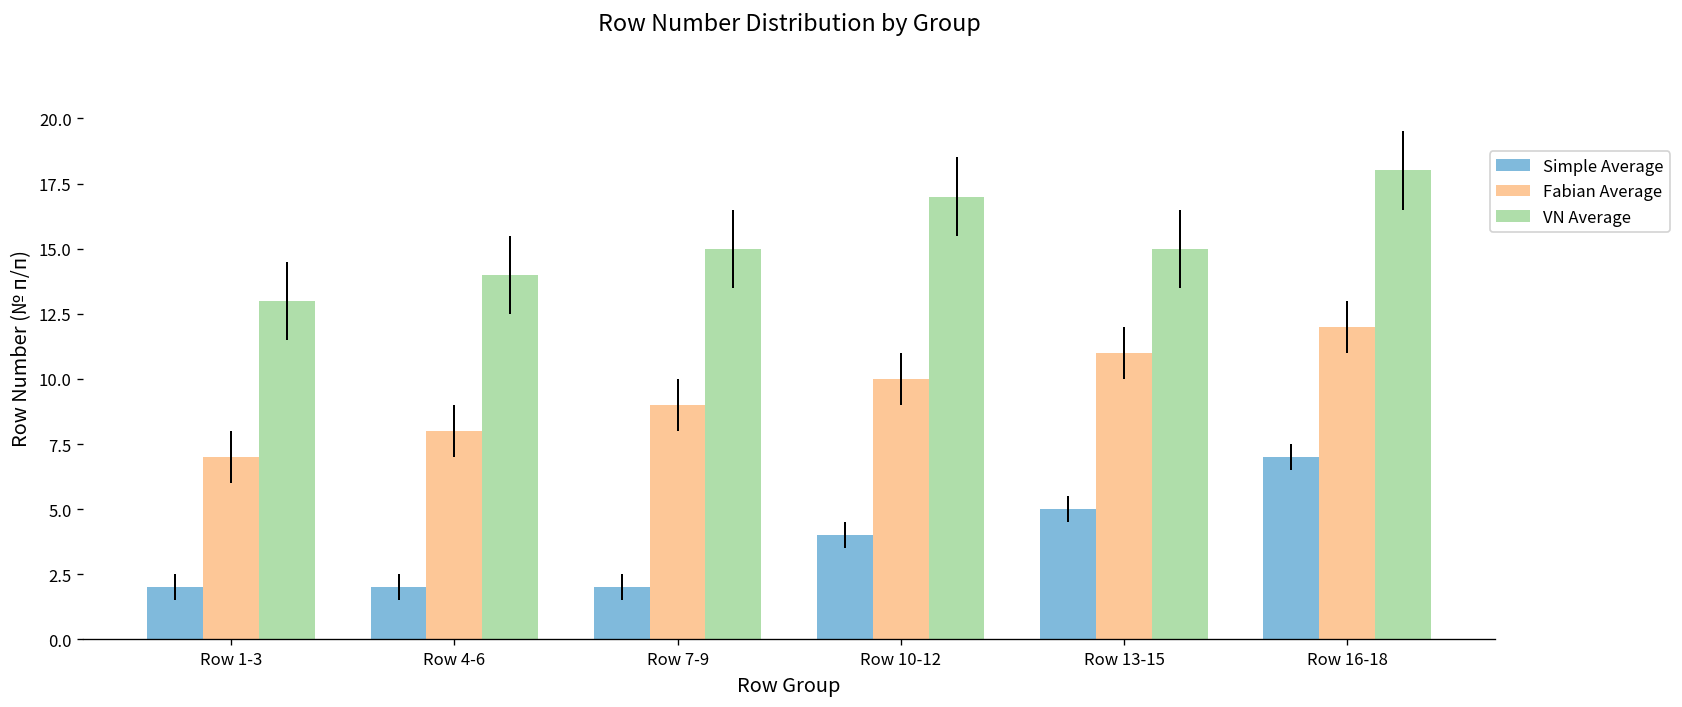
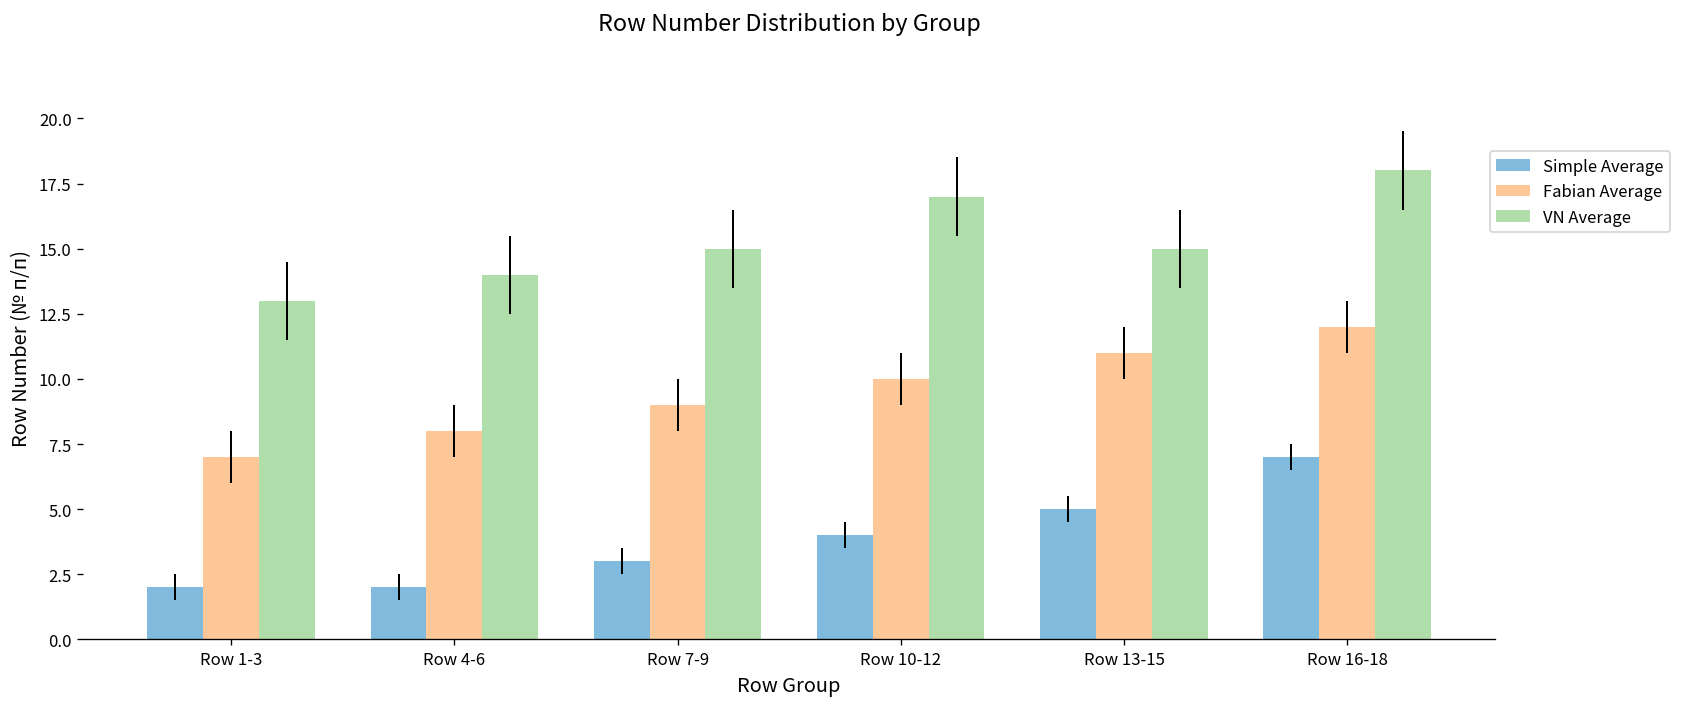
Simple Average, Row 7-9: 2 -> 3
